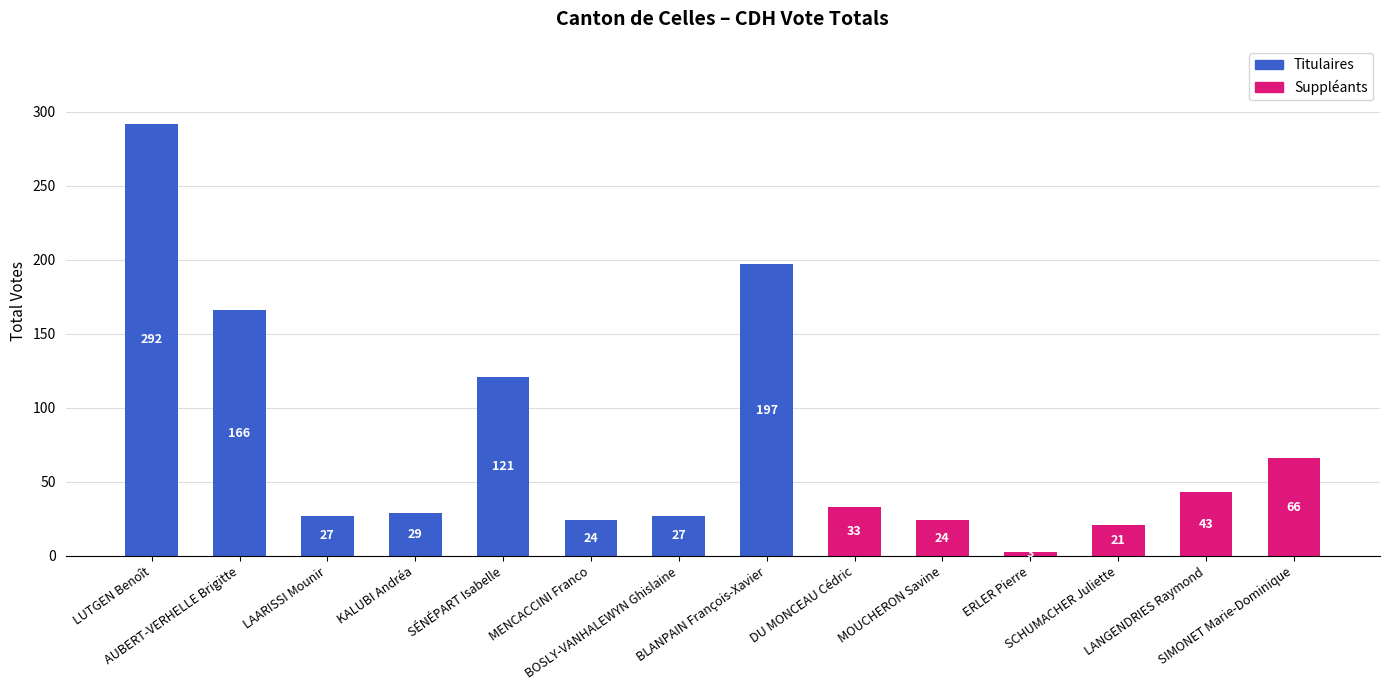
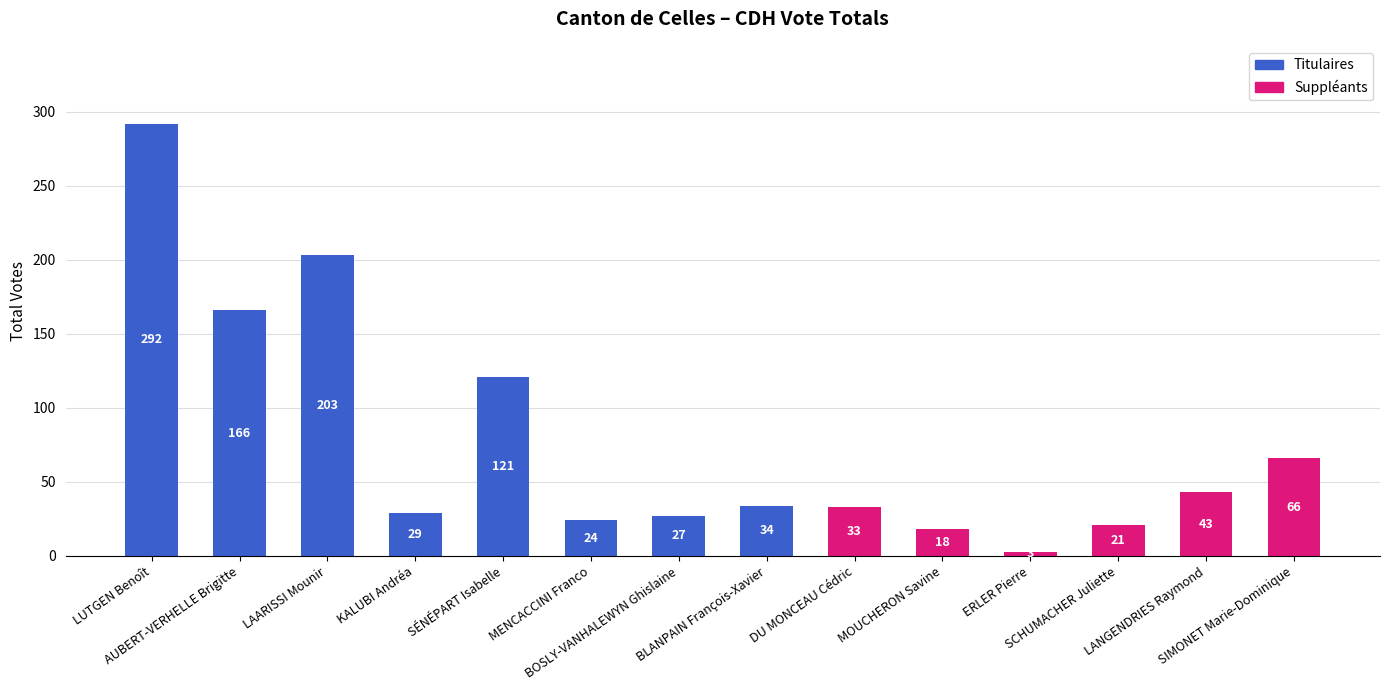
LAARISSI Mounir: 27 -> 203
BLANPAIN François-Xavier: 197 -> 34
MOUCHERON Savine: 24 -> 18
